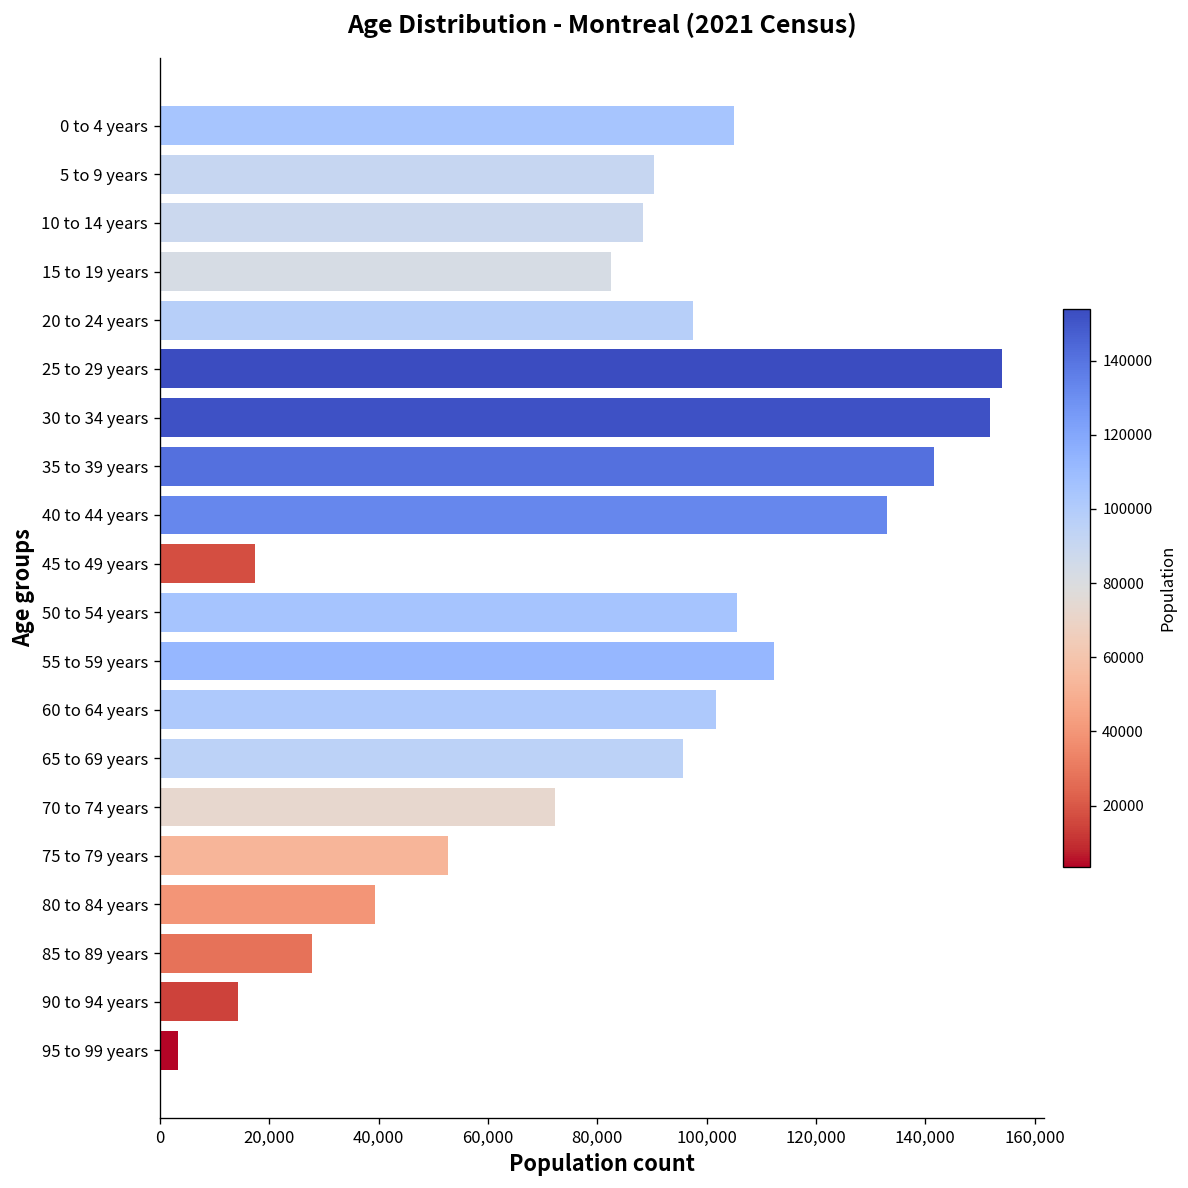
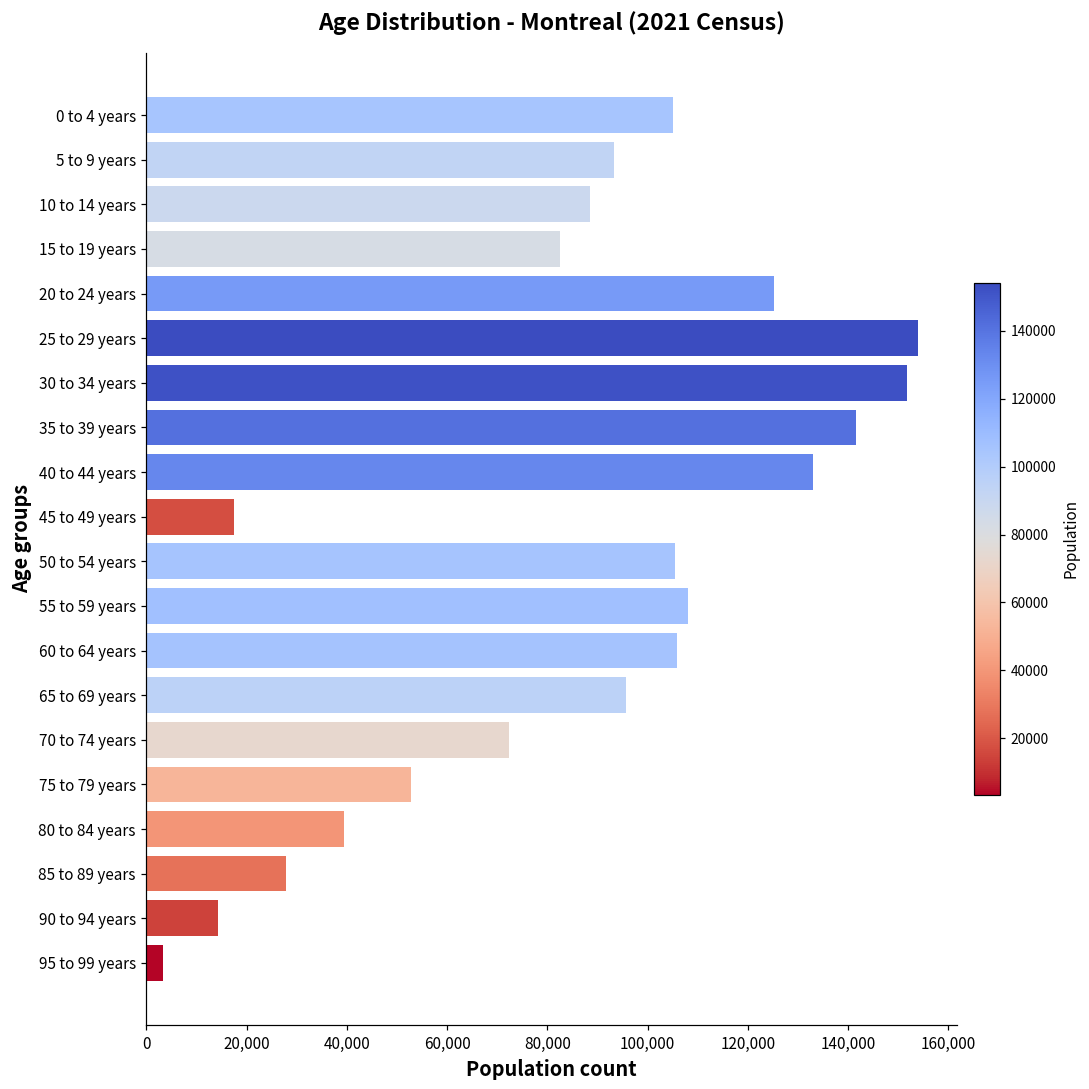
5 to 9 years: 90,000 -> 93,000
20 to 24 years: 98,000 -> 125,000
55 to 59 years: 112,000 -> 108,000
60 to 64 years: 102,000 -> 106,000
